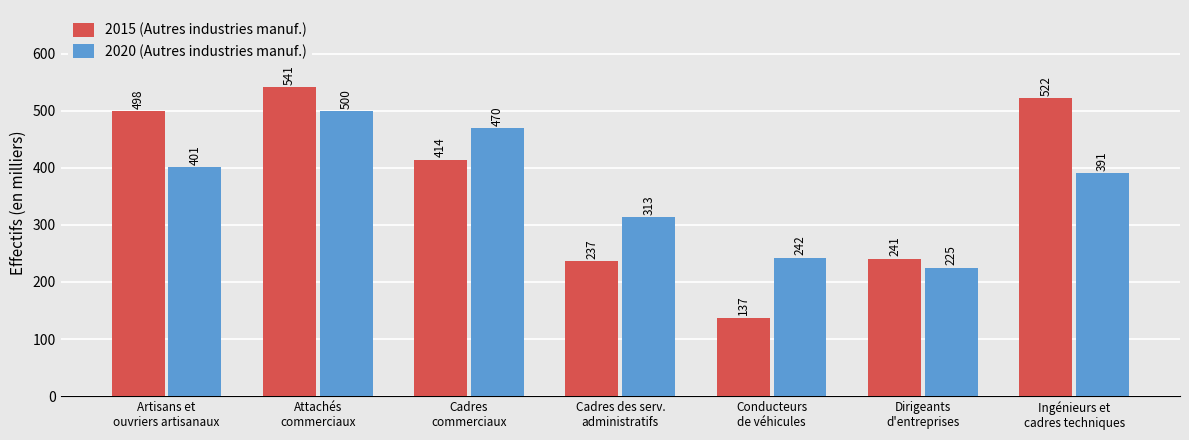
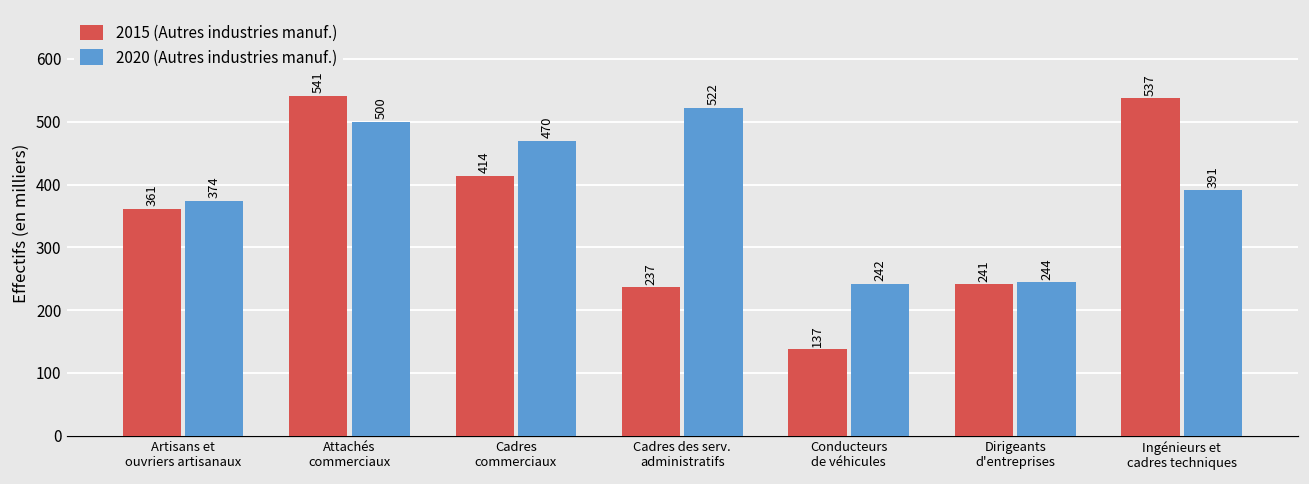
2015 (Autres industries manuf.), Artisans et ouvriers artisanaux: 498 -> 361
2020 (Autres industries manuf.), Artisans et ouvriers artisanaux: 401 -> 374
2020 (Autres industries manuf.), Cadres des serv. administratifs: 313 -> 522
2020 (Autres industries manuf.), Dirigeants d'entreprises: 225 -> 244
2015 (Autres industries manuf.), Ingénieurs et cadres techniques: 522 -> 537
